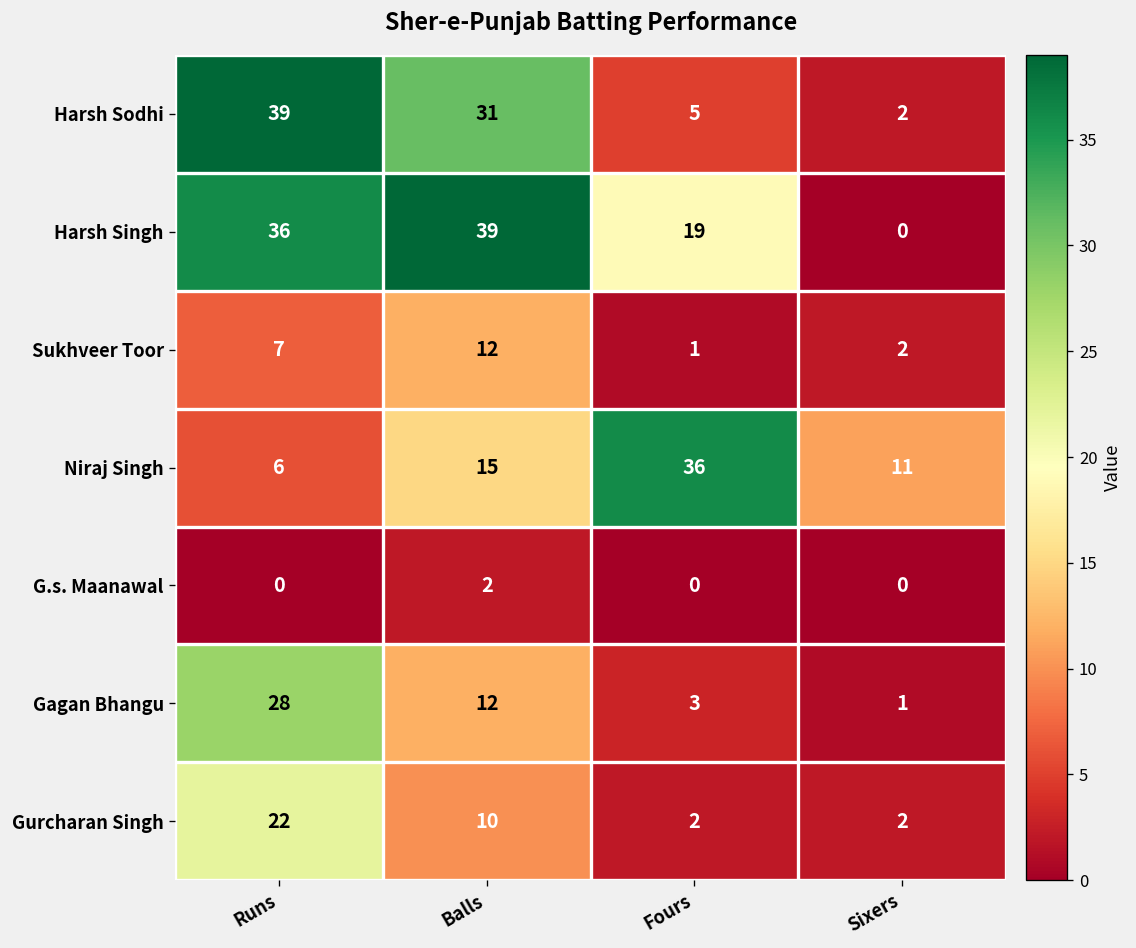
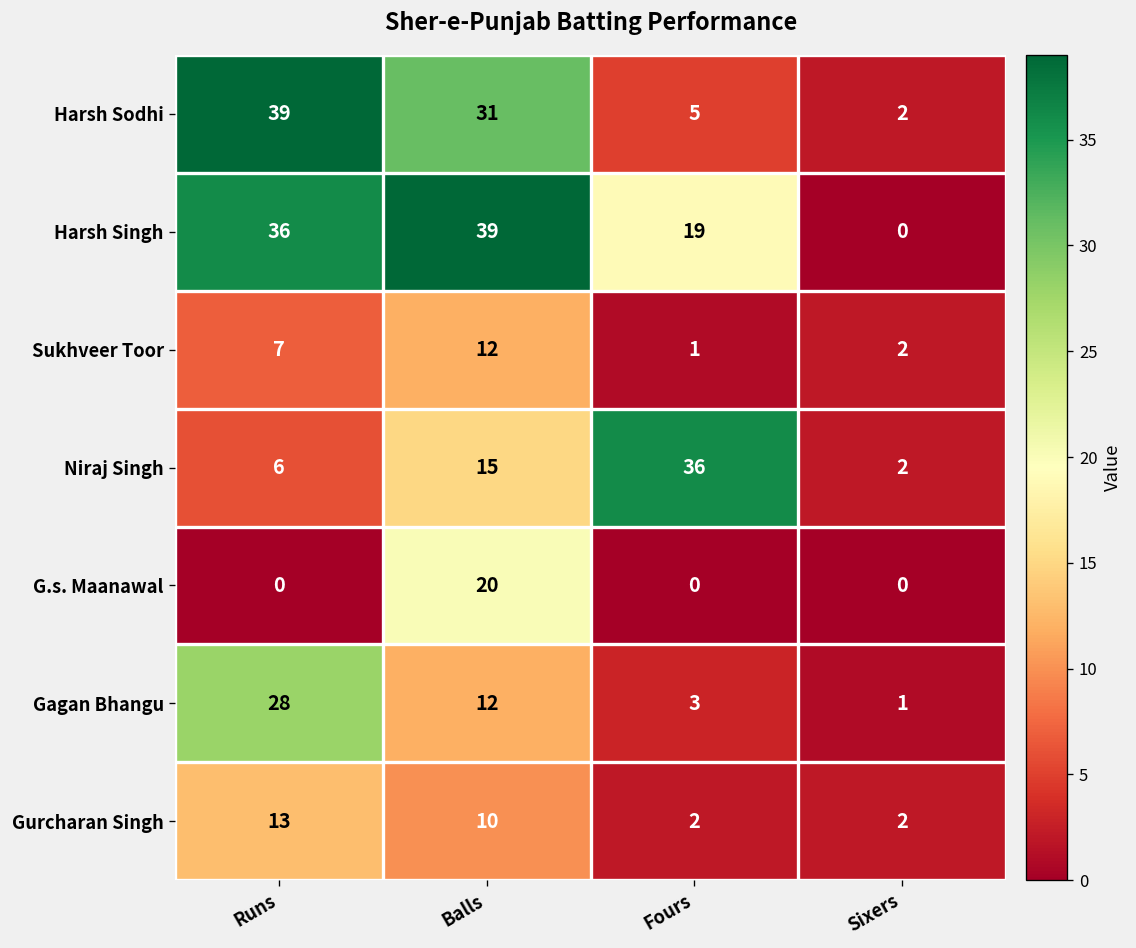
Niraj Singh, Sixers: 11 -> 2
G.s. Maanawal, Balls: 2 -> 20
Gurcharan Singh, Runs: 22 -> 13
